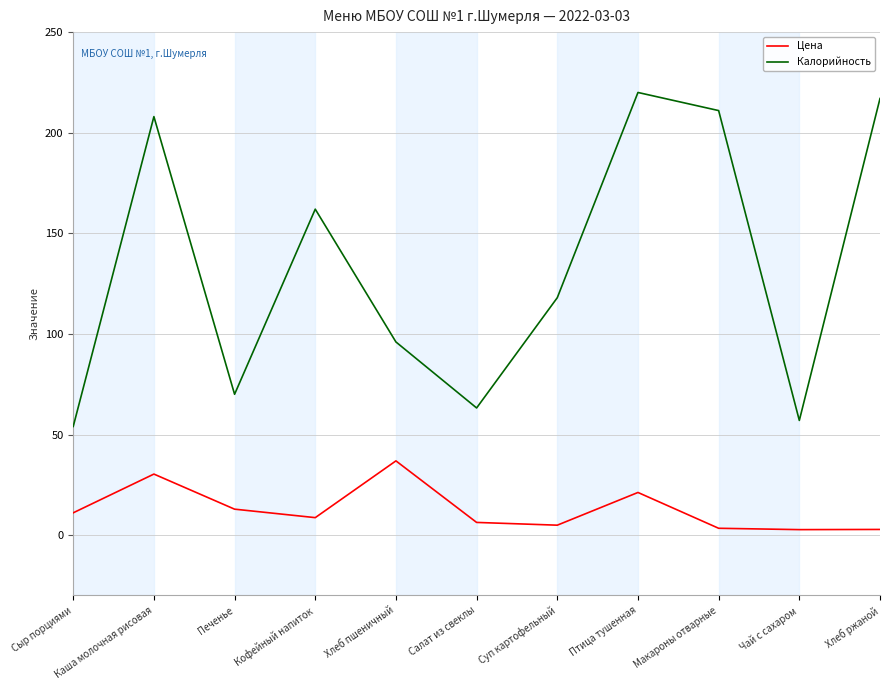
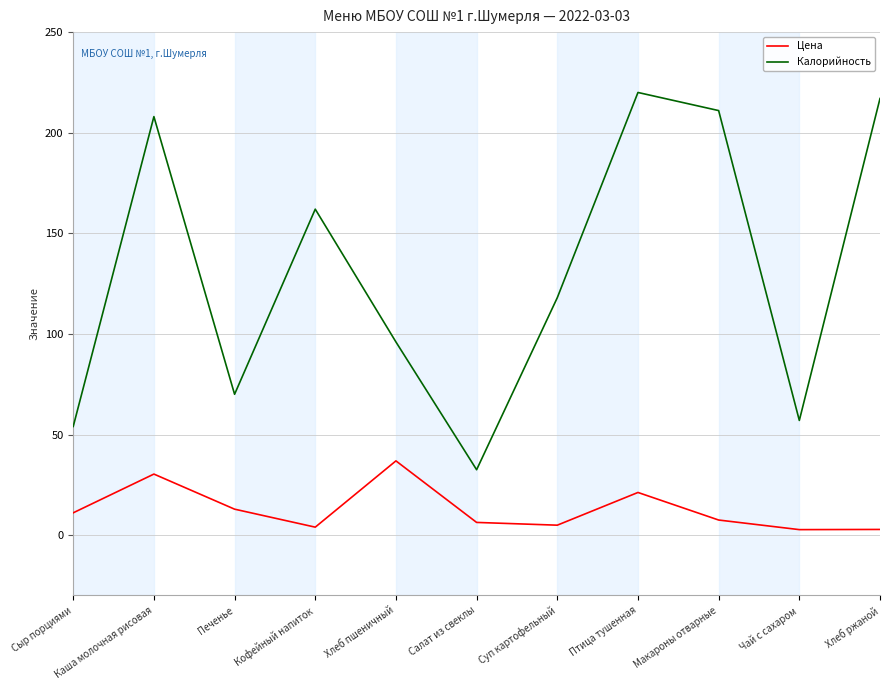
Цена, Кофейный напиток: 9 -> 4
Калорийность, Салат из свеклы: 63 -> 33
Цена, Макароны отварные: 3 -> 8
